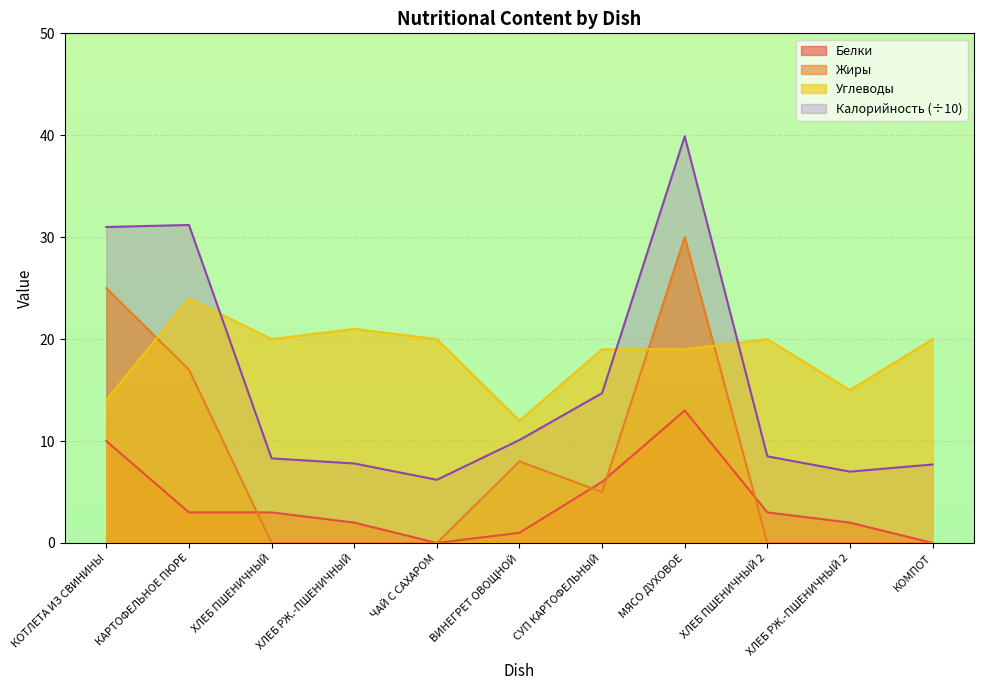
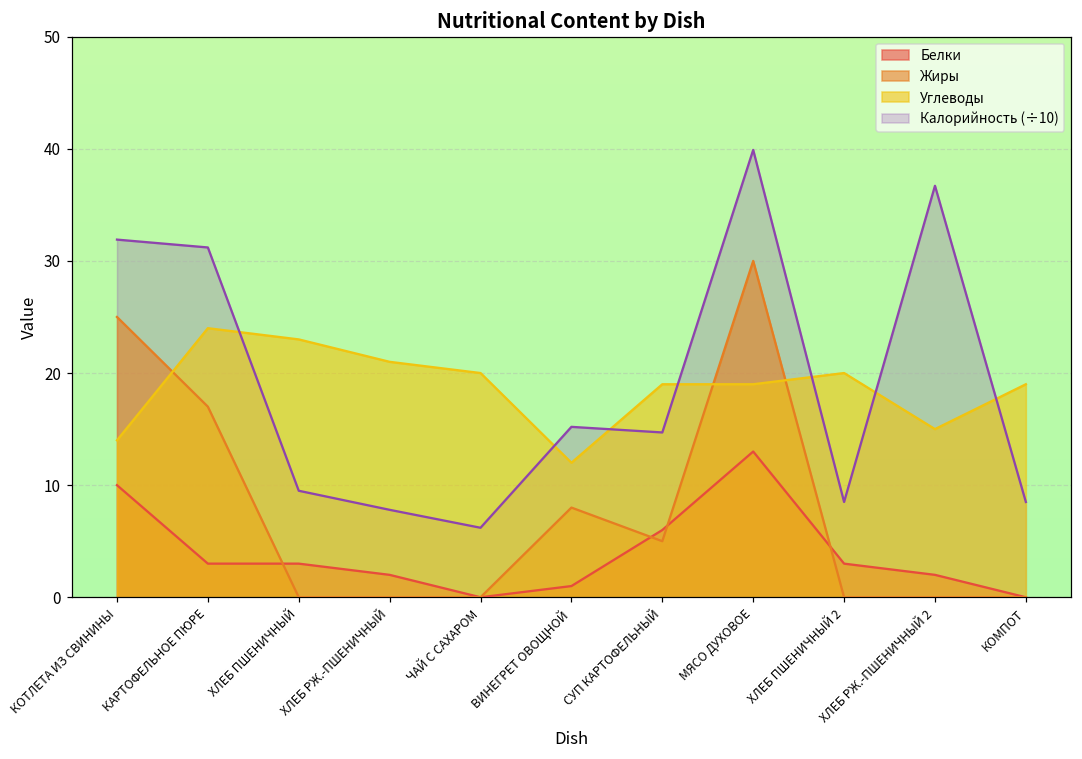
Калорийность (÷10), КОТЛЕТА ИЗ СВИНИНЫ: 31.0 -> 31.9
Углеводы, ХЛЕБ ПШЕНИЧНЫЙ: 20 -> 23
Калорийность (÷10), ХЛЕБ ПШЕНИЧНЫЙ: 8.3 -> 9.5
Калорийность (÷10), ВИНЕГРЕТ ОВОЩНОЙ: 10.1 -> 15.2
Калорийность (÷10), ХЛЕБ РЖ.-ПШЕНИЧНЫЙ 2: 7.0 -> 36.7
Углеводы, КОМПОТ: 20 -> 19
Калорийность (÷10), КОМПОТ: 7.7 -> 8.5
